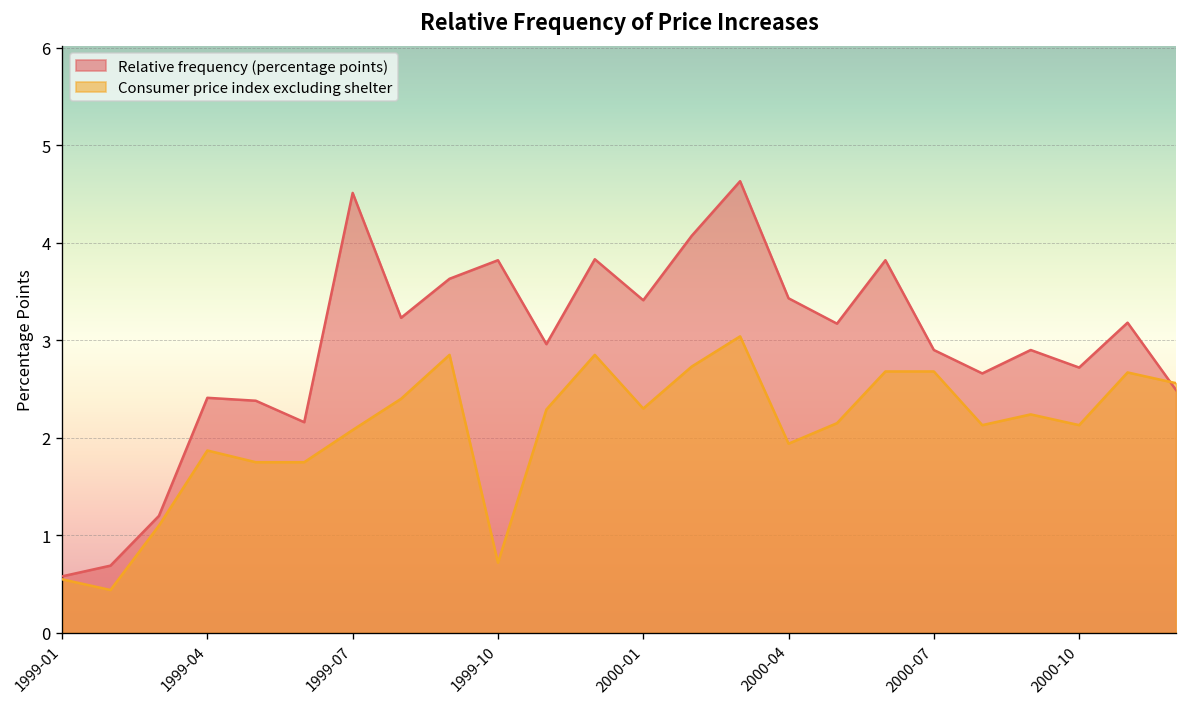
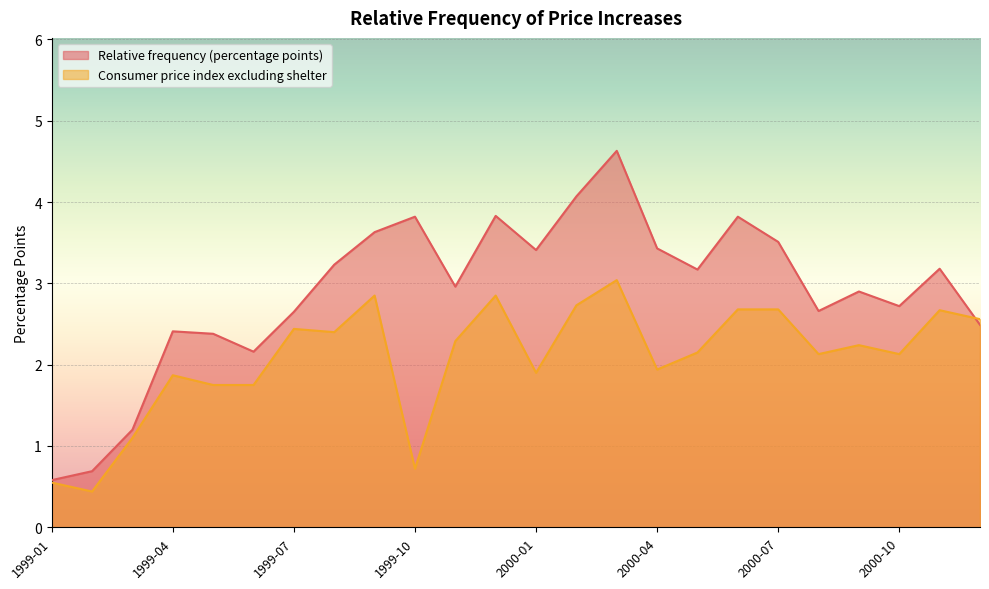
Relative frequency (percentage points), 1999-07: 4.5 -> 2.7
Consumer price index excluding shelter, 1999-07: 2.1 -> 2.4
Consumer price index excluding shelter, 2000-01: 2.3 -> 1.9
Relative frequency (percentage points), 2000-07: 2.9 -> 3.5
